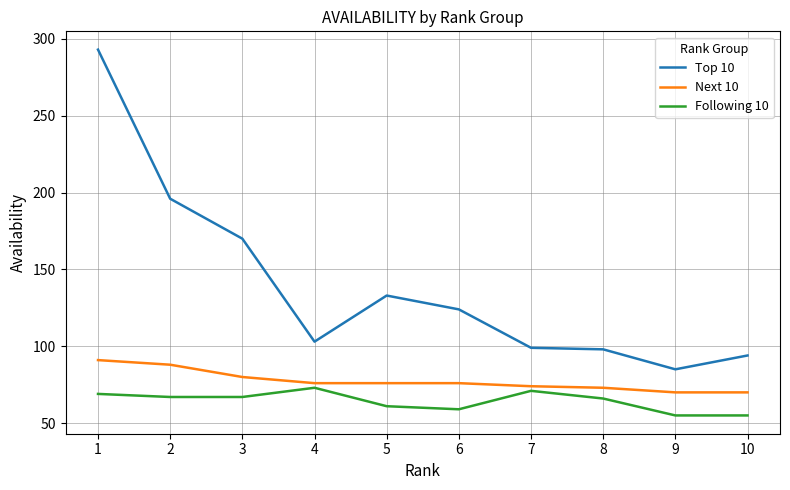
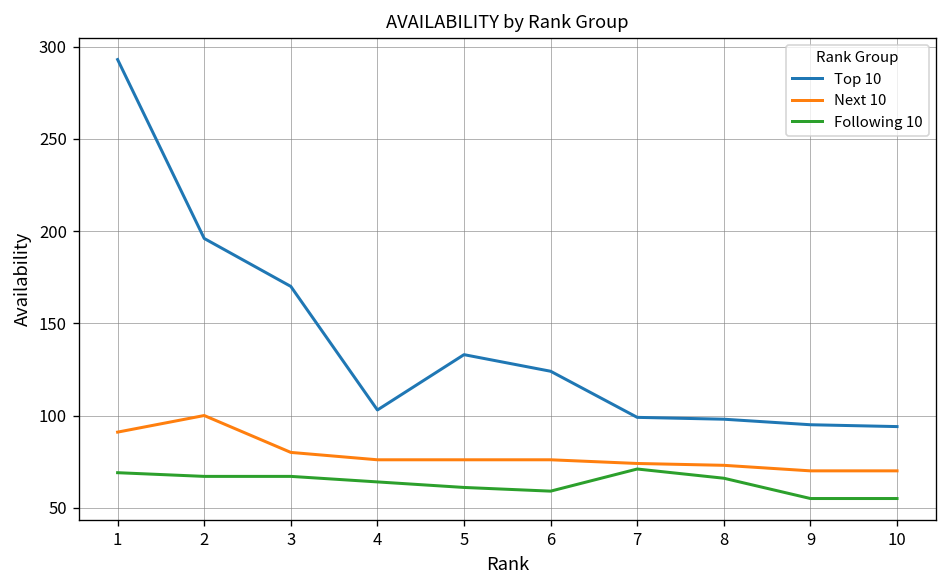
Next 10, 2: 88 -> 100
Following 10, 4: 73 -> 64
Top 10, 9: 85 -> 95
